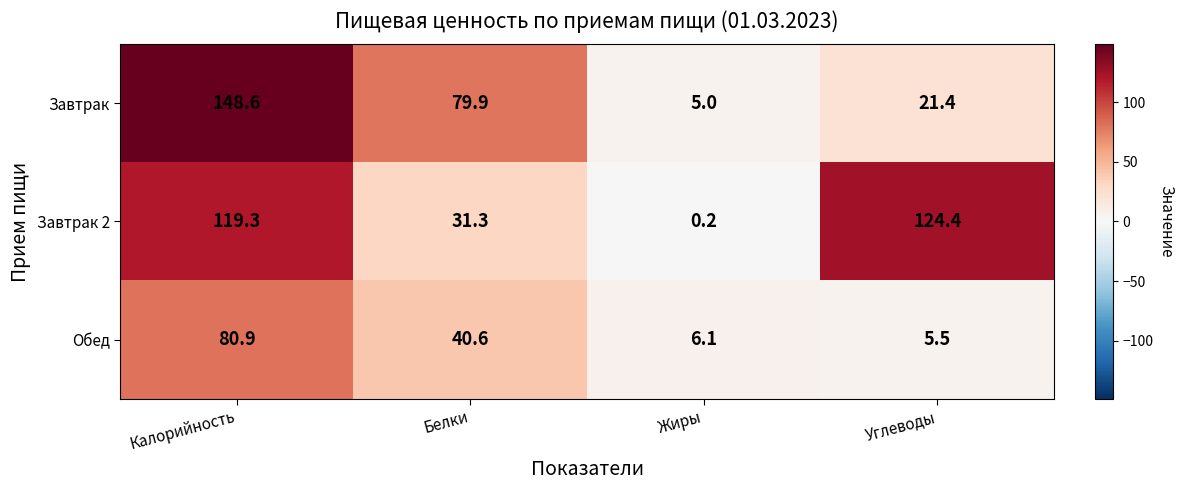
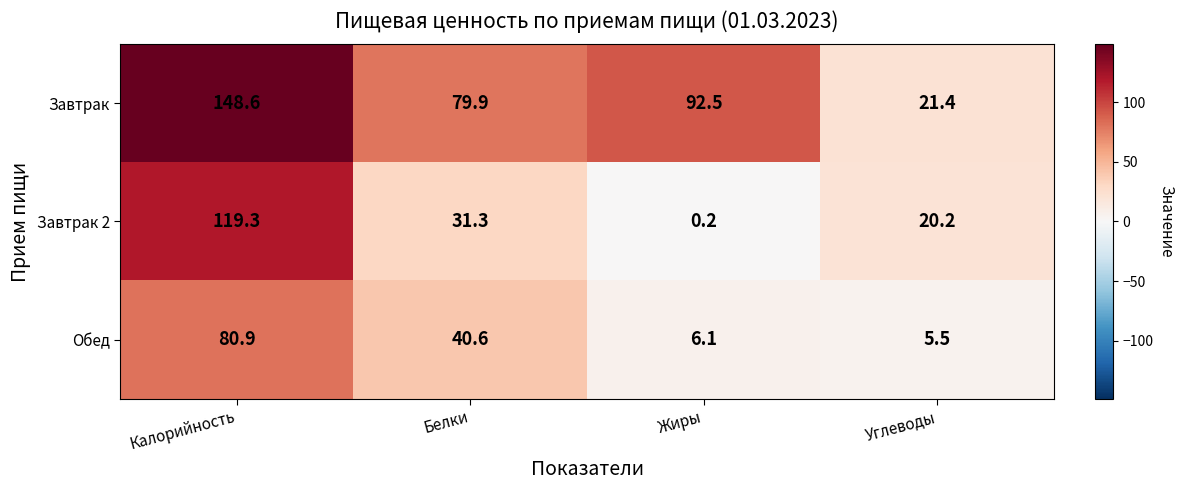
Завтрак, Жиры: 5.0 -> 92.5
Завтрак 2, Углеводы: 124.4 -> 20.2
